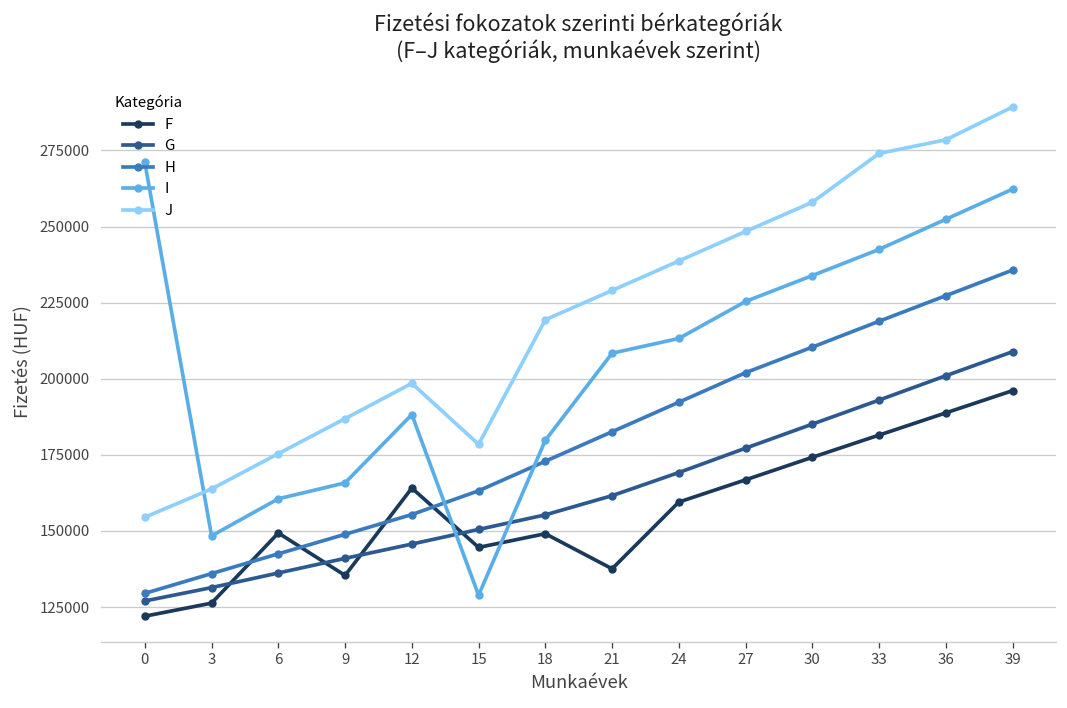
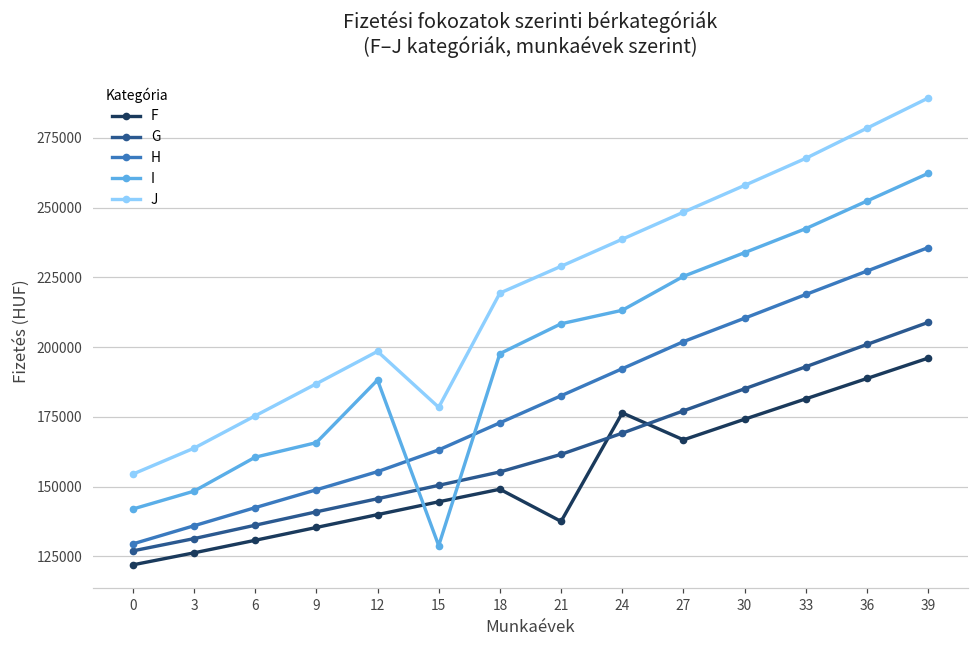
I, 0: 271000 -> 142000
F, 6: 149000 -> 131000
F, 12: 164000 -> 140000
I, 18: 180000 -> 198000
F, 24: 160000 -> 176000
J, 33: 274000 -> 268000
